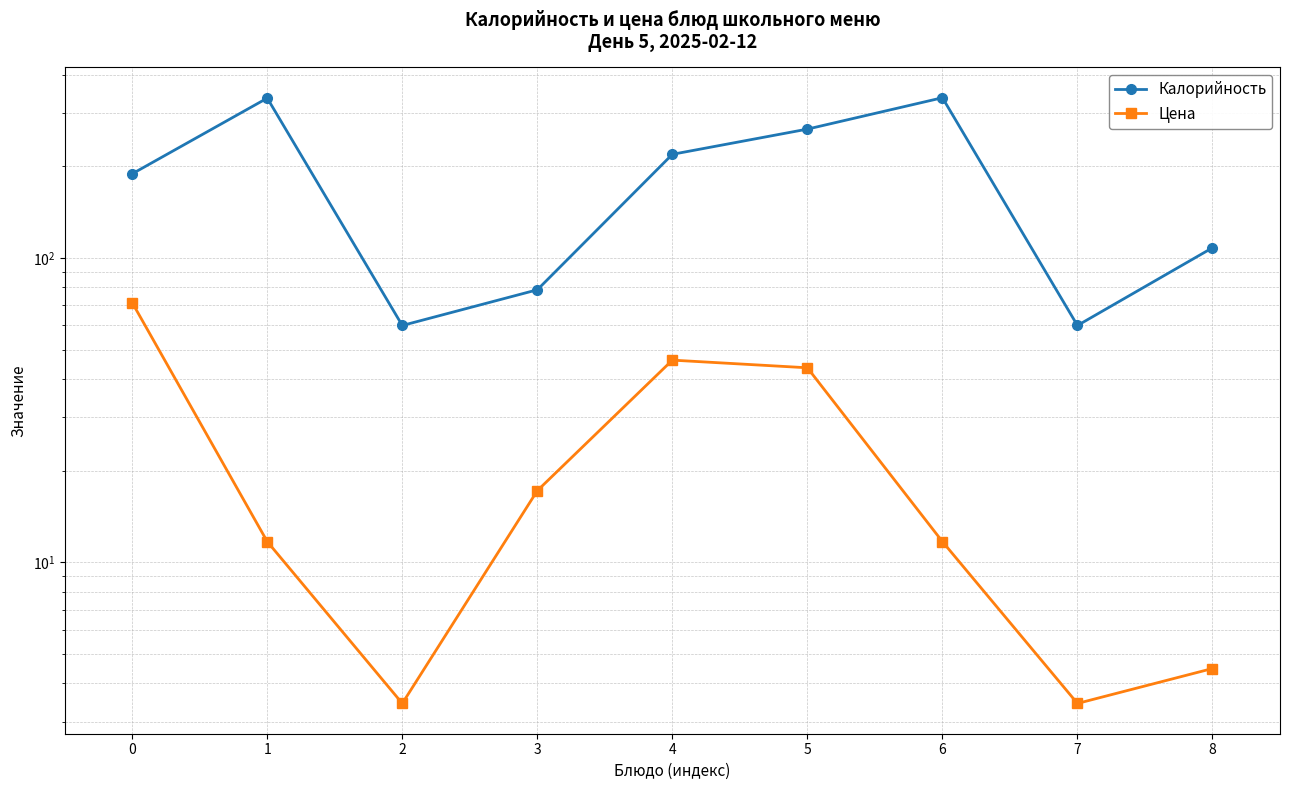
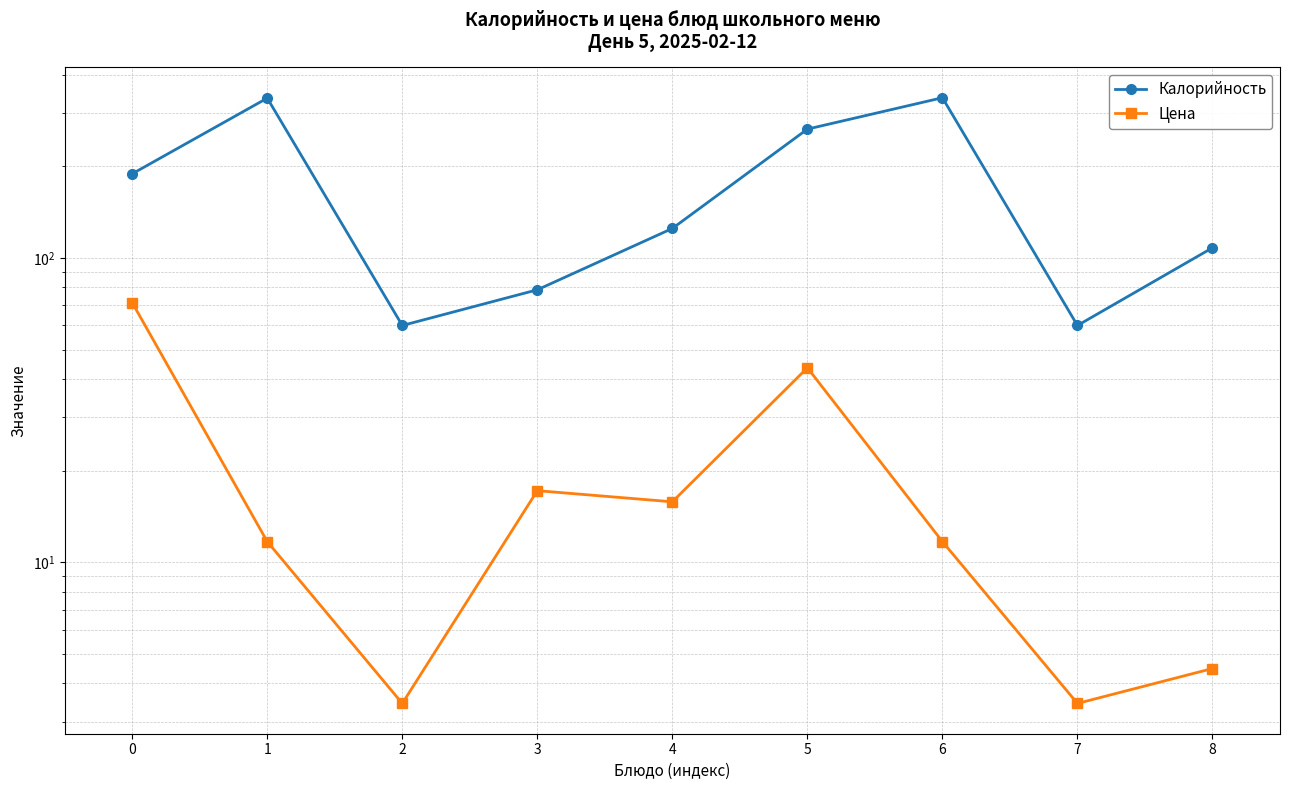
Калорийность, 4: 220 -> 125
Цена, 4: 46 -> 16
